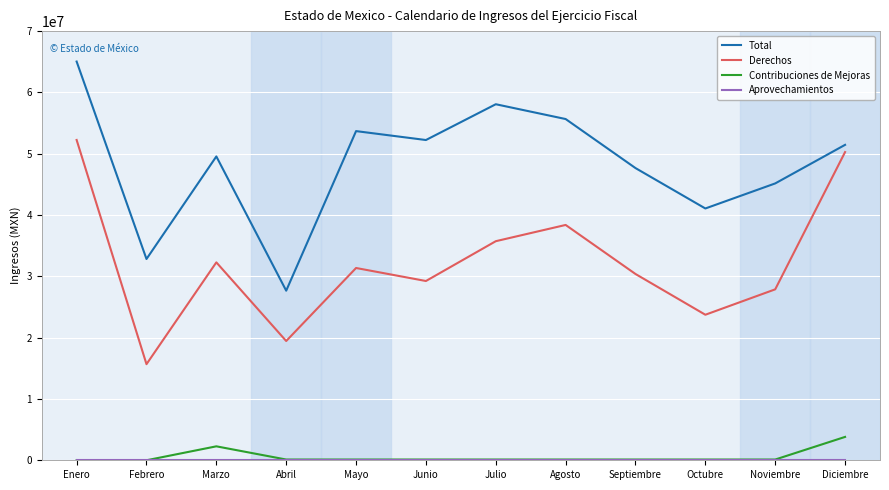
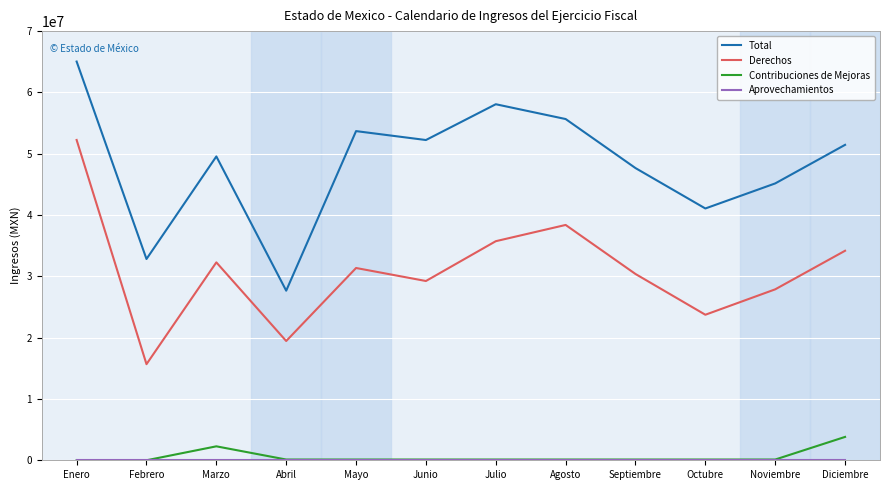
Derechos, Diciembre: 50000000 -> 34000000
